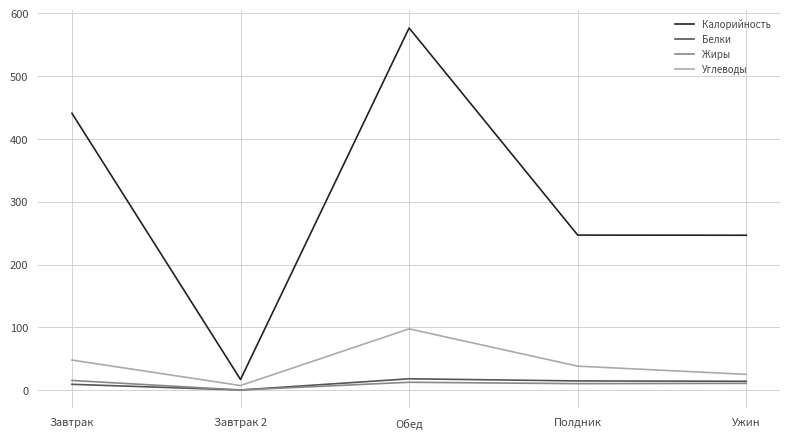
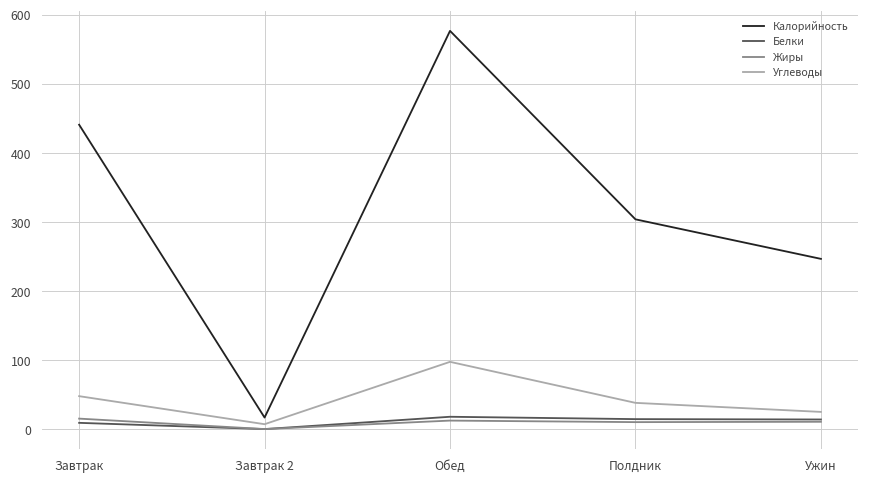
Калорийность, Полдник: 250 -> 300
